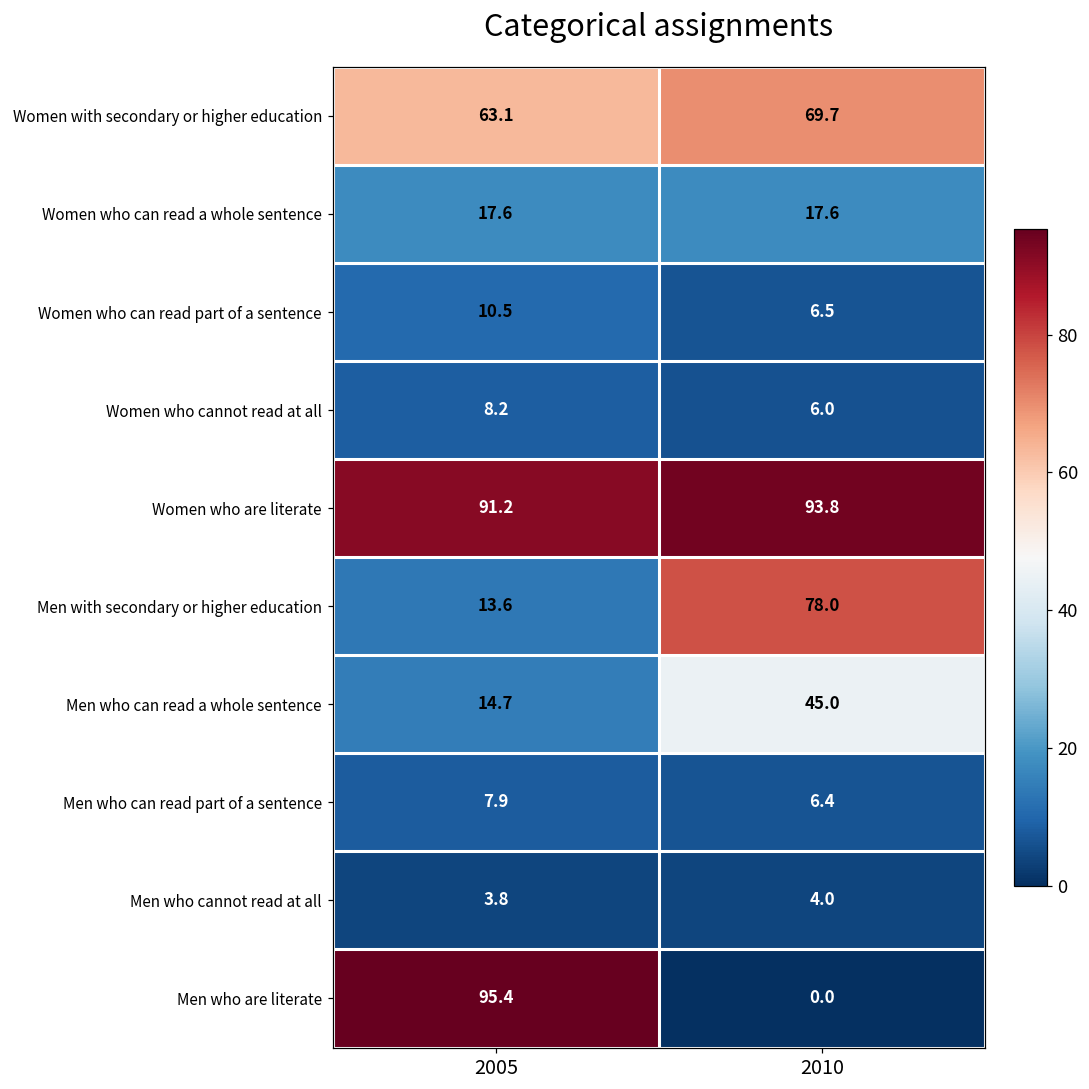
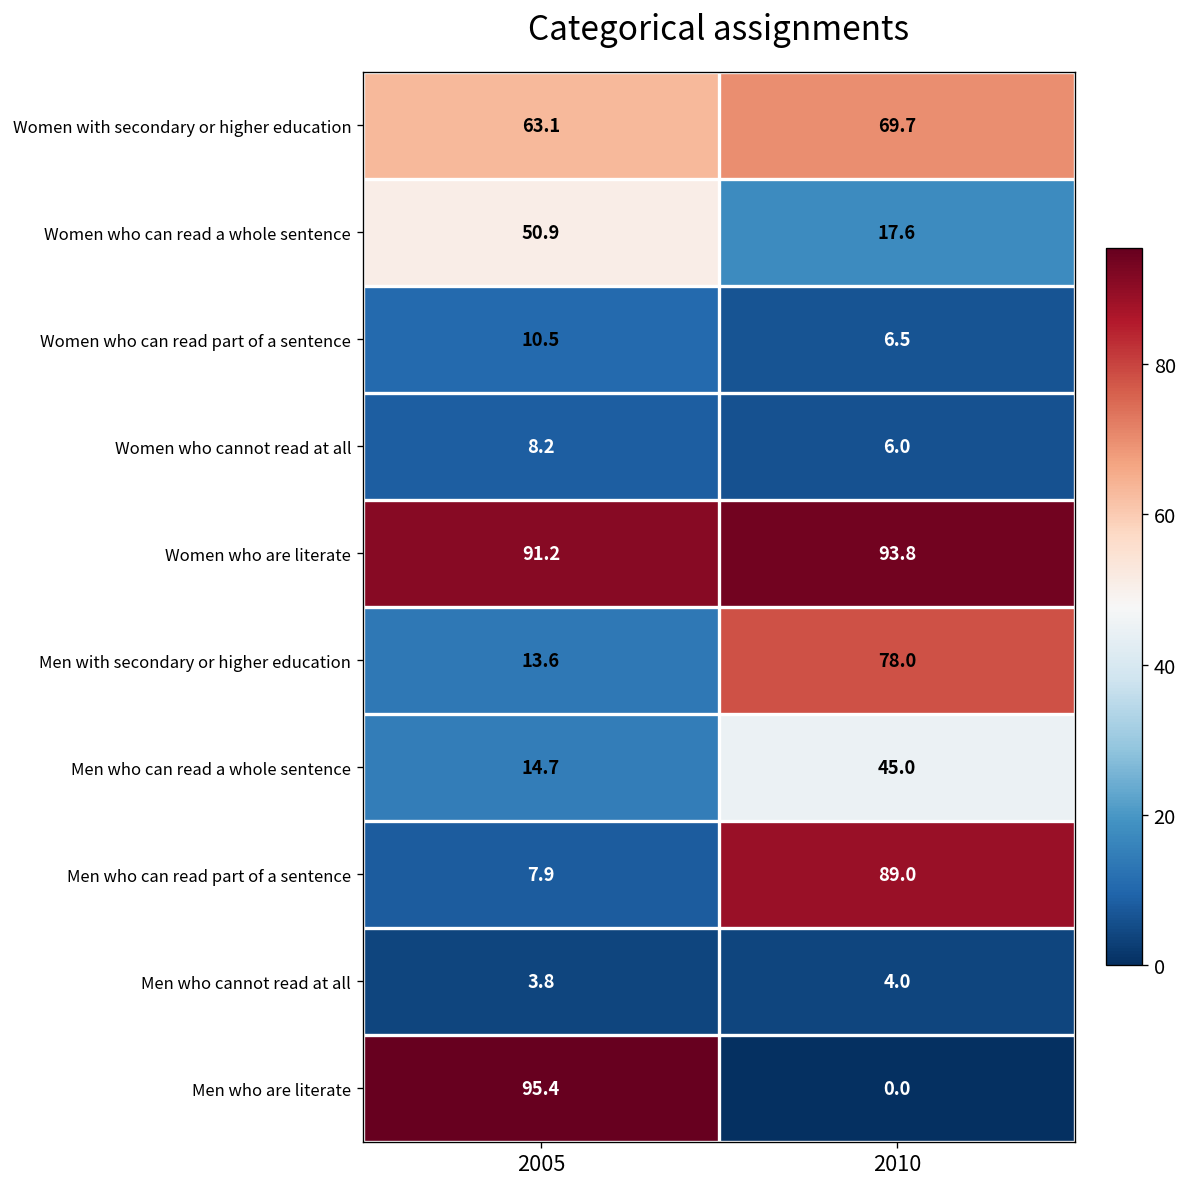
Women who can read a whole sentence, 2005: 17.6 -> 50.9
Men who can read part of a sentence, 2010: 6.4 -> 89.0
